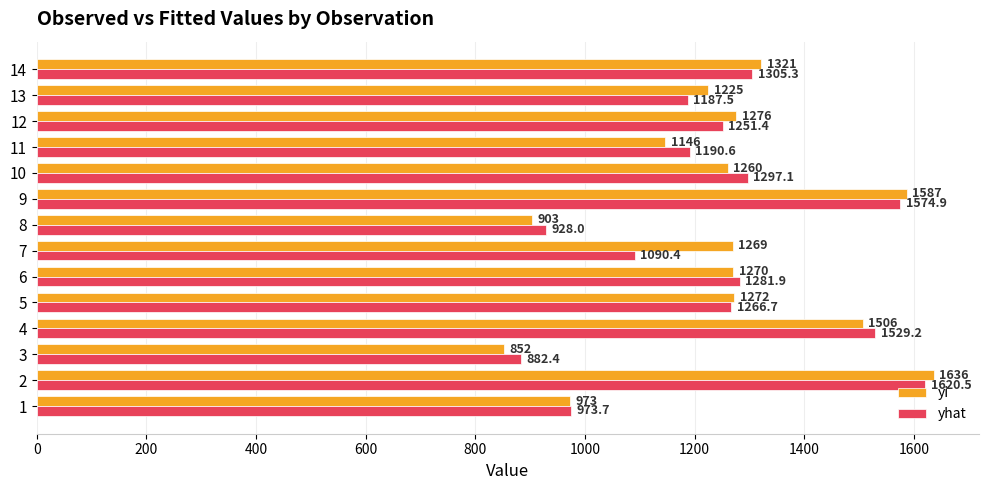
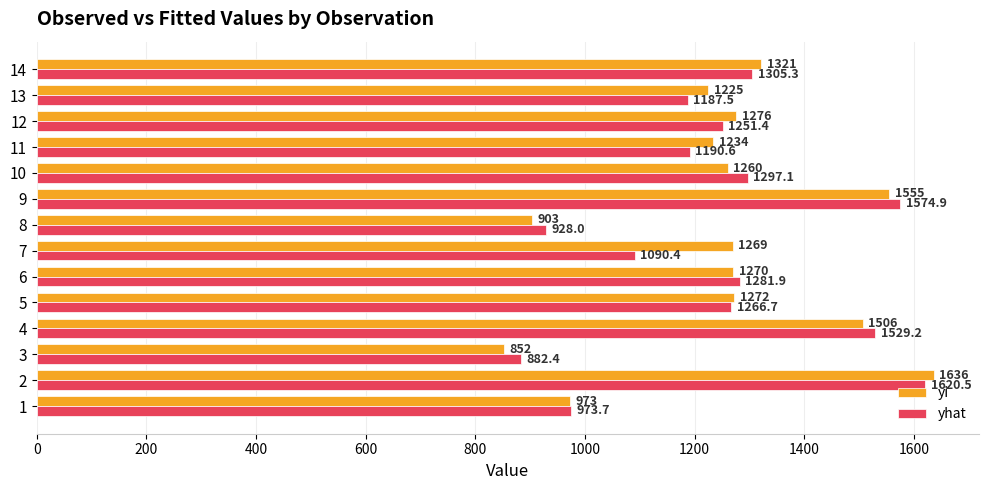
yi, 11: 1146 -> 1234
yi, 9: 1587 -> 1555
